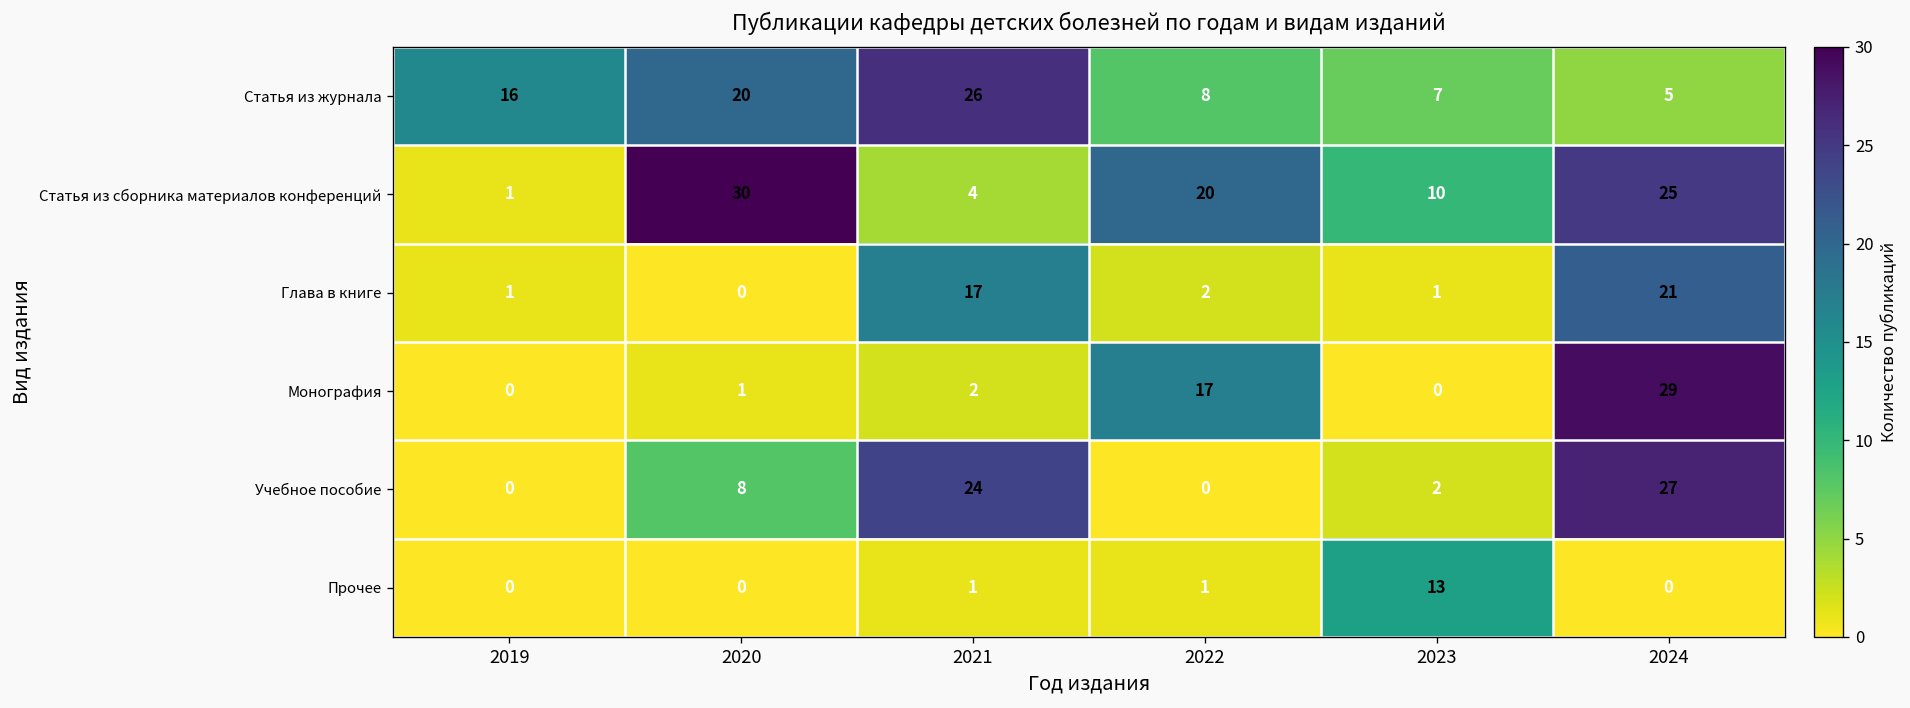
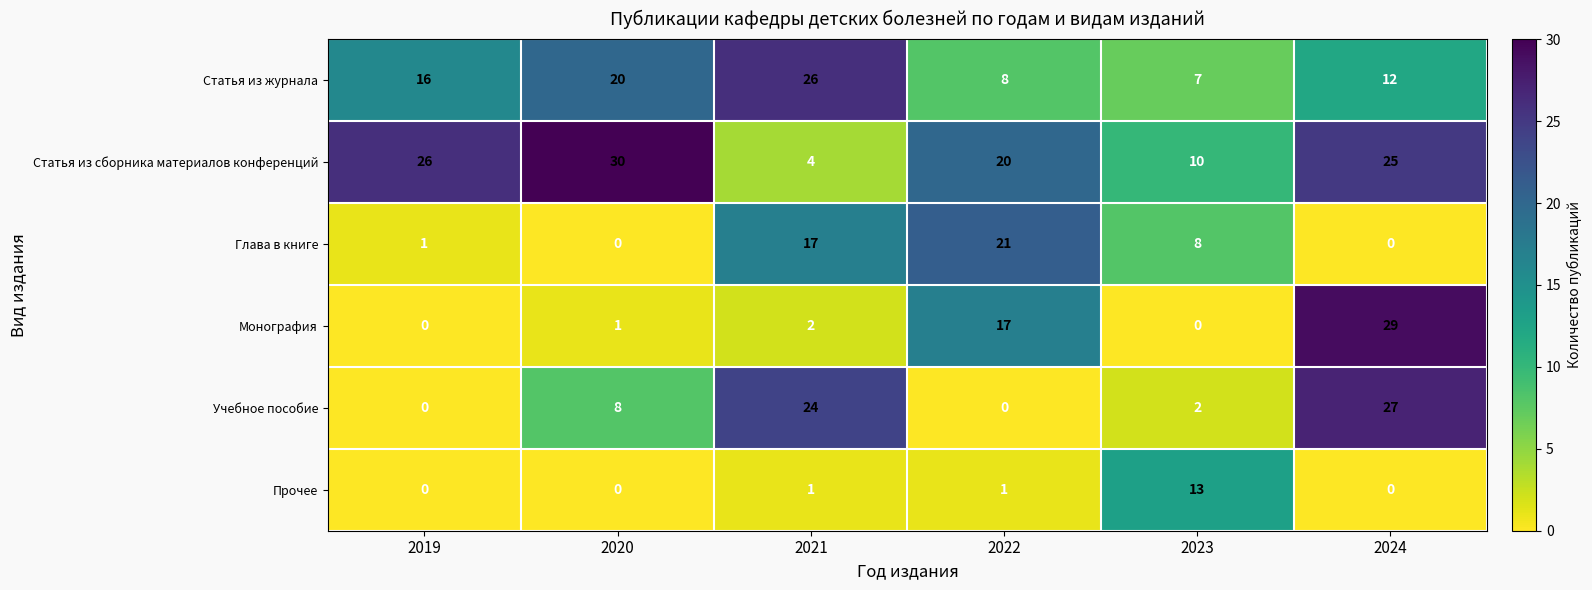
Статья из журнала, 2024: 5 -> 12
Статья из сборника материалов конференций, 2019: 1 -> 26
Глава в книге, 2022: 2 -> 21
Глава в книге, 2023: 1 -> 8
Глава в книге, 2024: 21 -> 0
